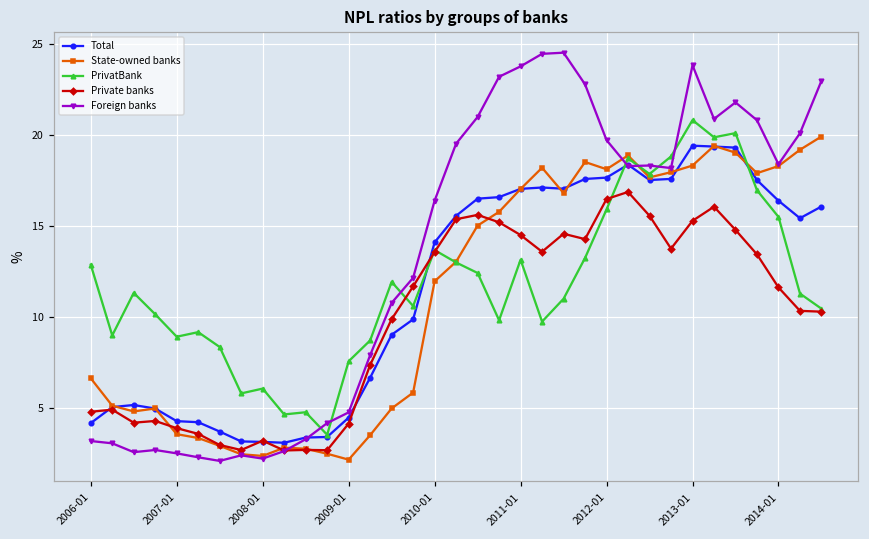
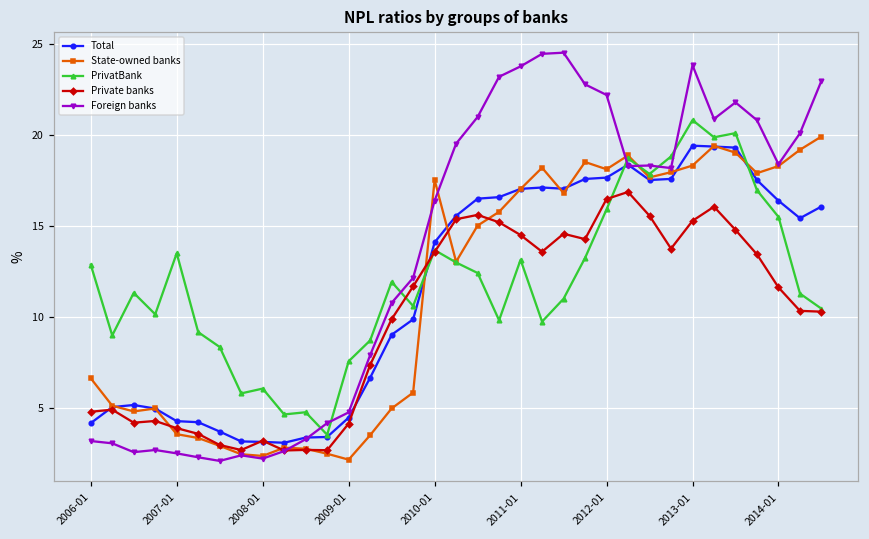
PrivatBank, 2007-01: 8.9 -> 13.5
State-owned banks, 2010-01: 12.0 -> 17.5
Foreign banks, 2012-01: 19.7 -> 22.2
